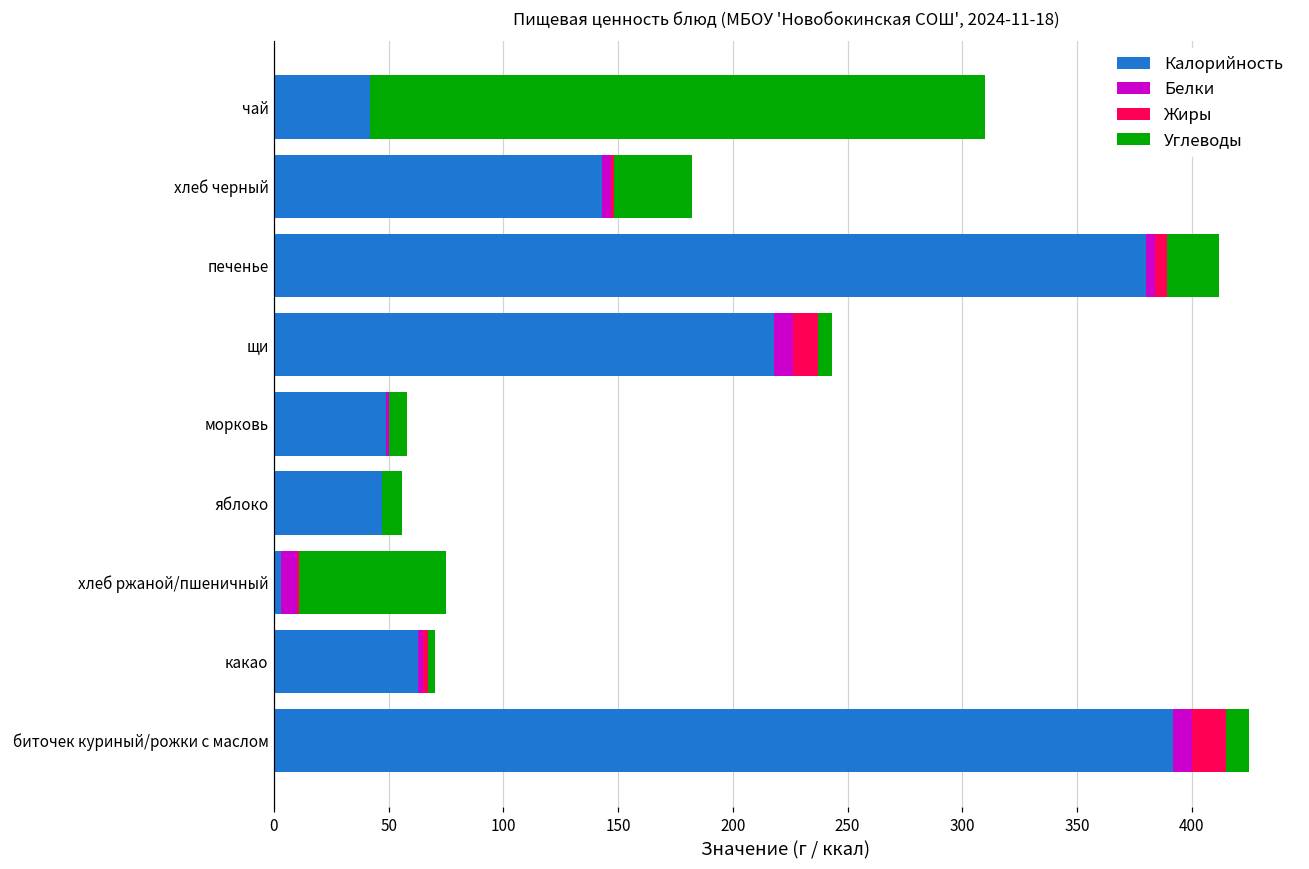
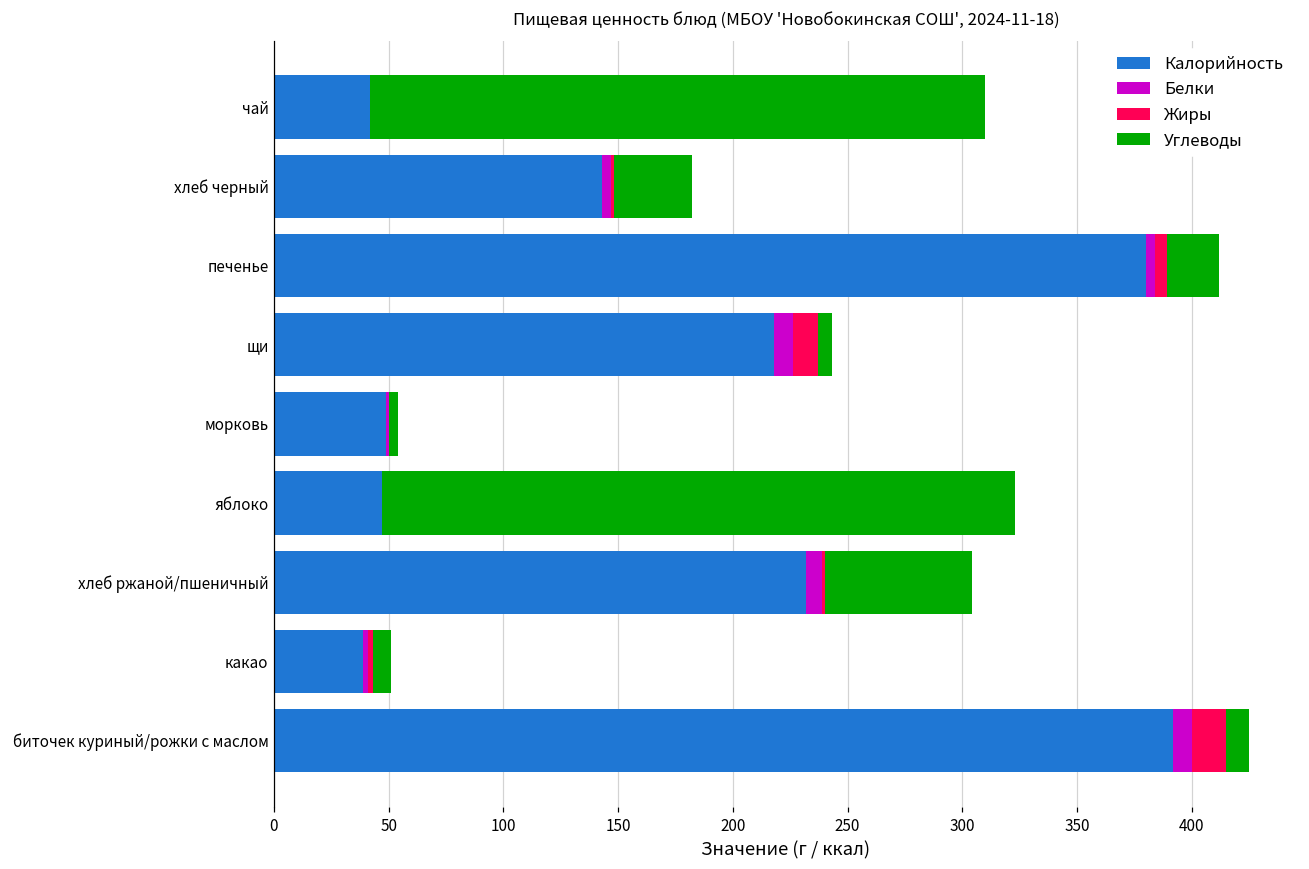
Углеводы, морковь: 8 -> 4
Углеводы, яблоко: 9 -> 276
Калорийность, хлеб ржаной/пшеничный: 3 -> 232
Калорийность, какао: 63 -> 39
Углеводы, какао: 3 -> 8
